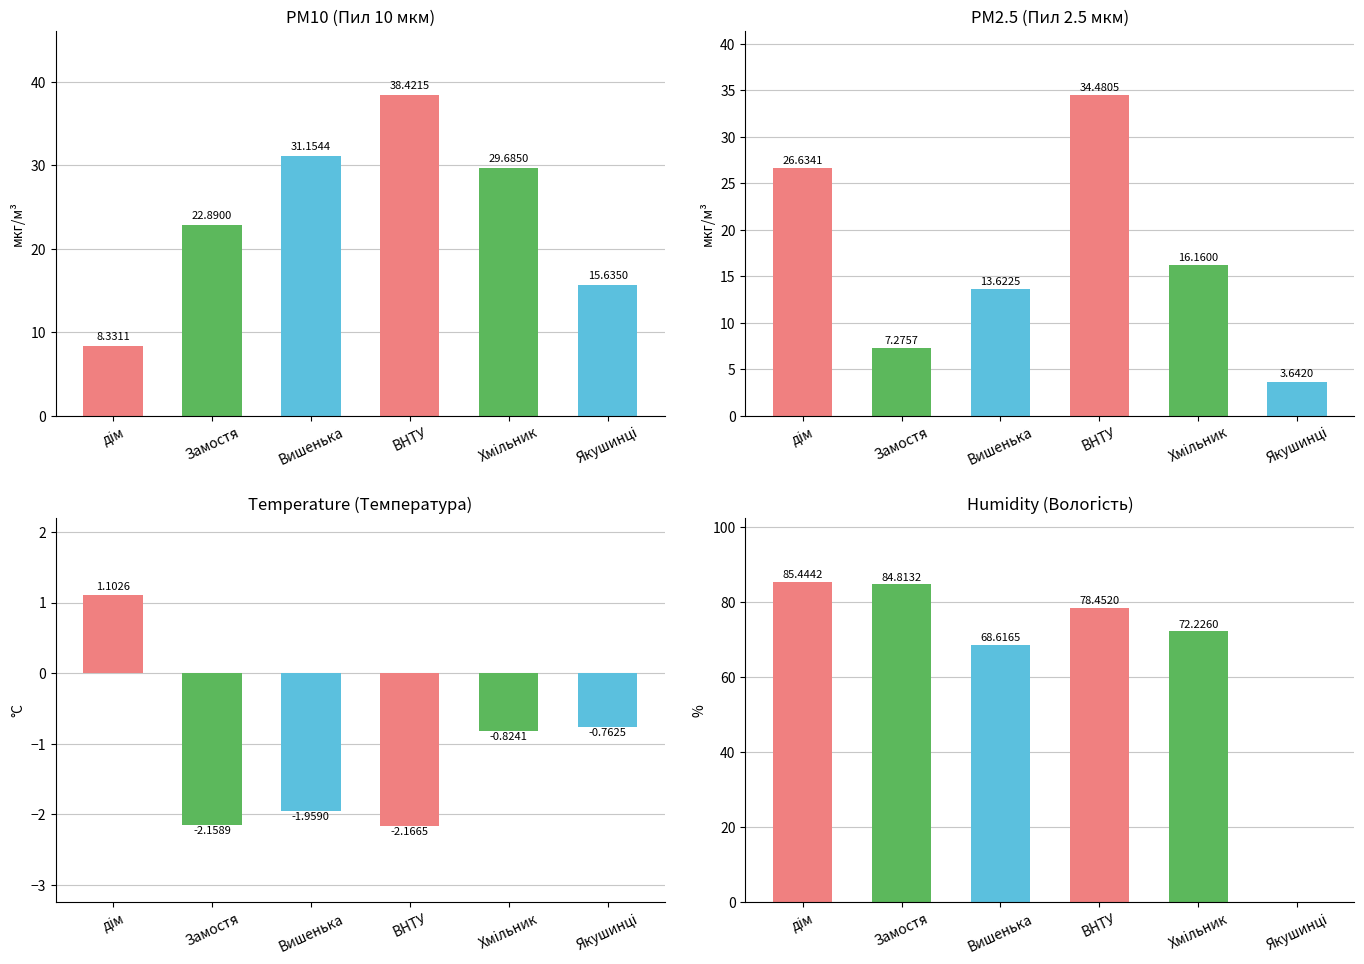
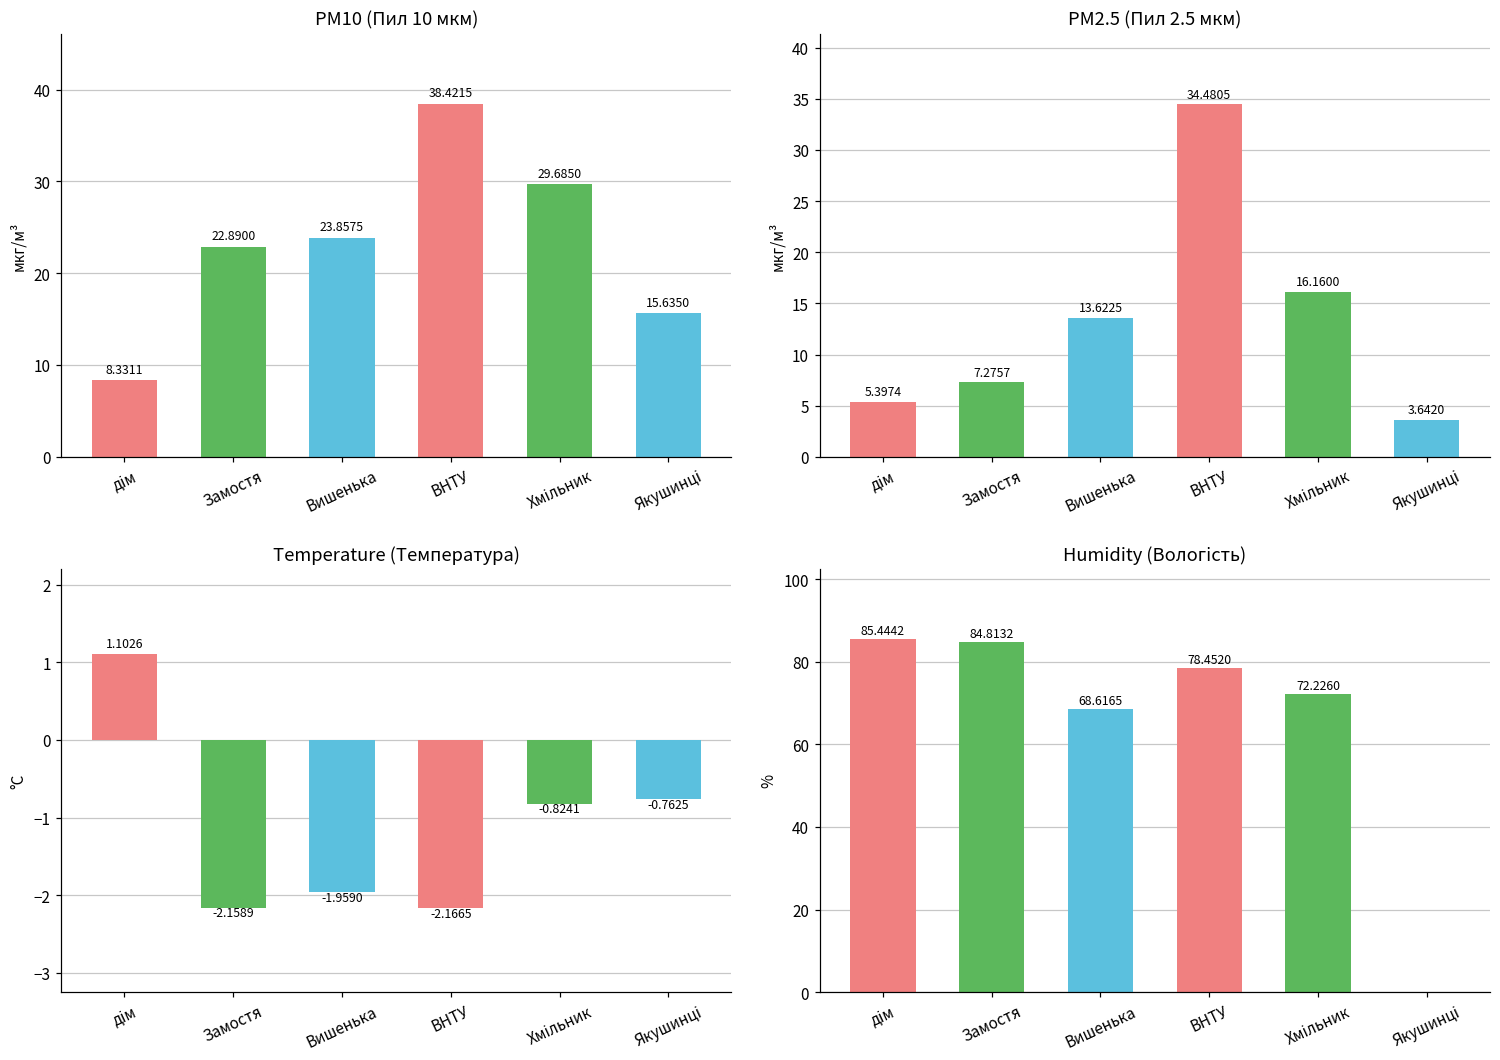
PM10 (Пил 10 мкм), Вишенька: 31.1544 -> 23.8575
PM2.5 (Пил 2.5 мкм), дім: 26.6341 -> 5.3974
